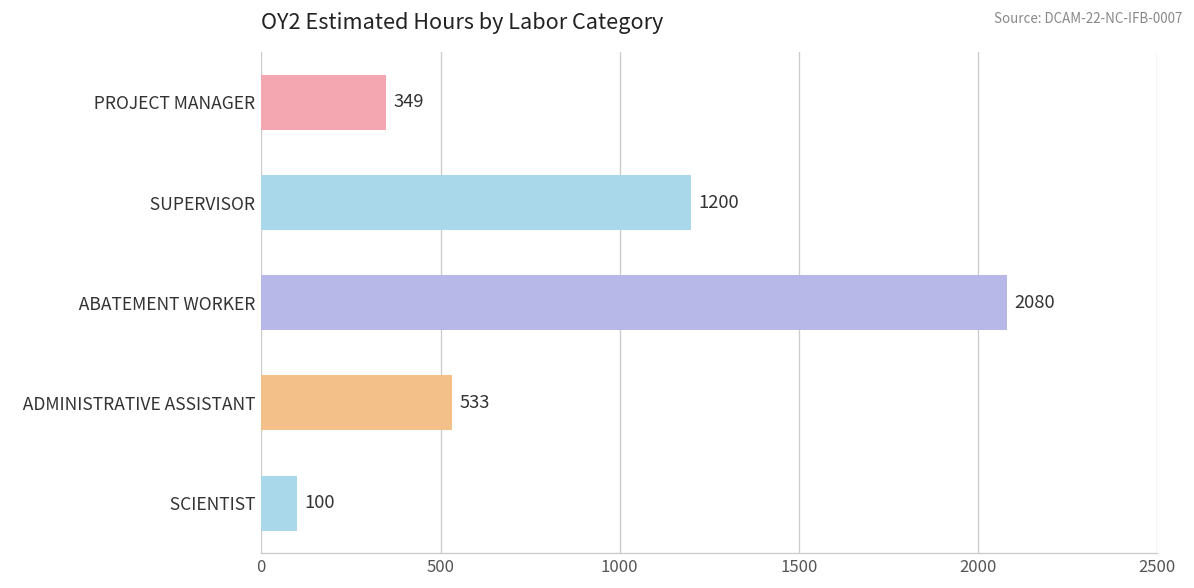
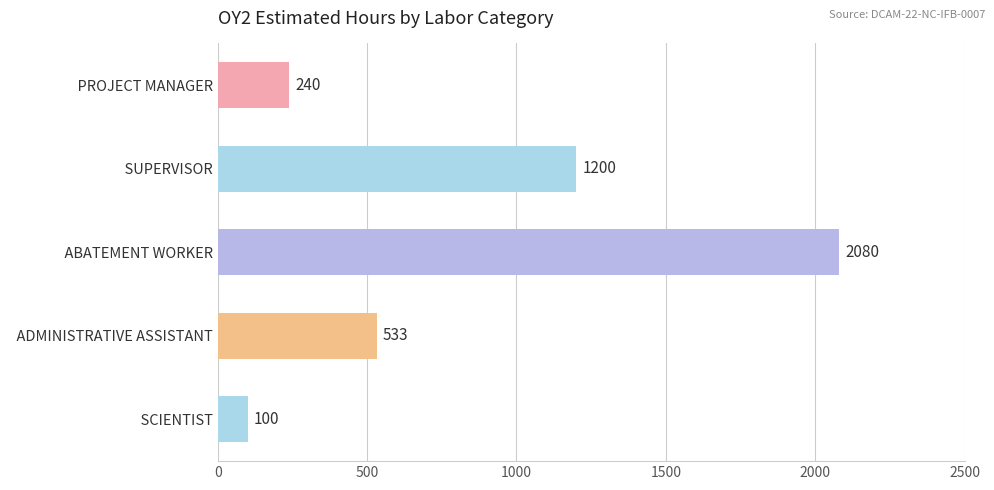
PROJECT MANAGER: 349 -> 240
